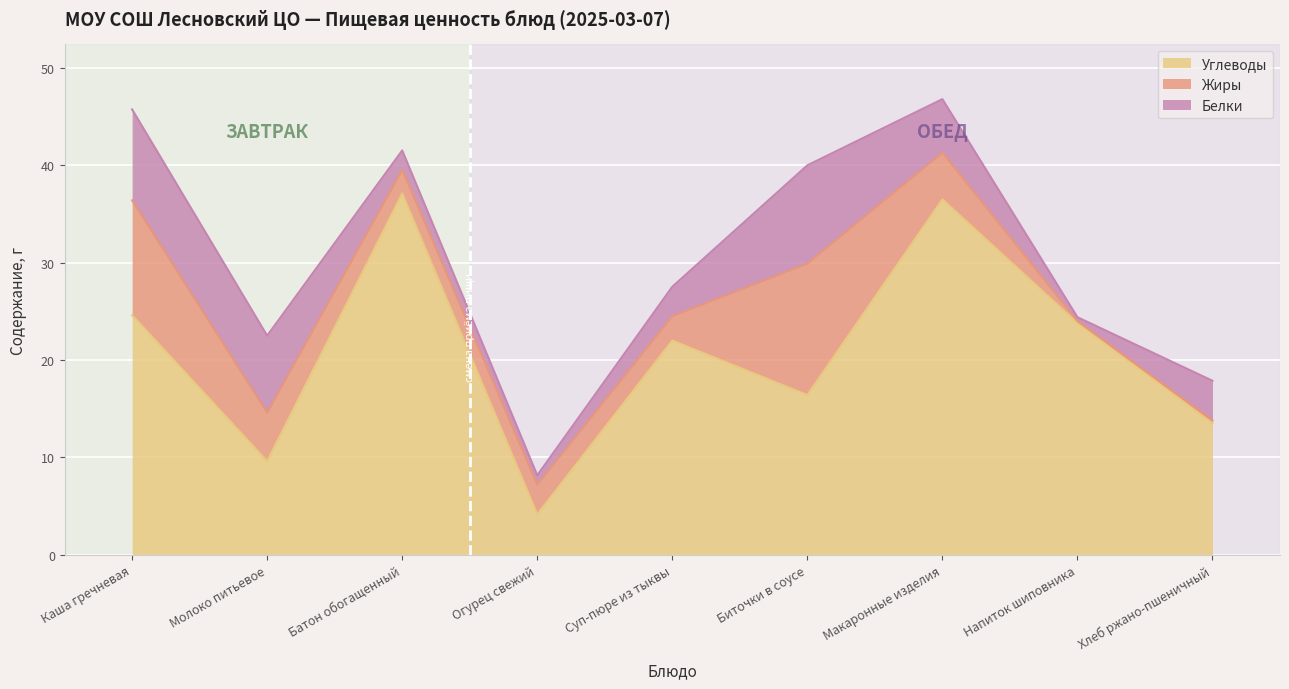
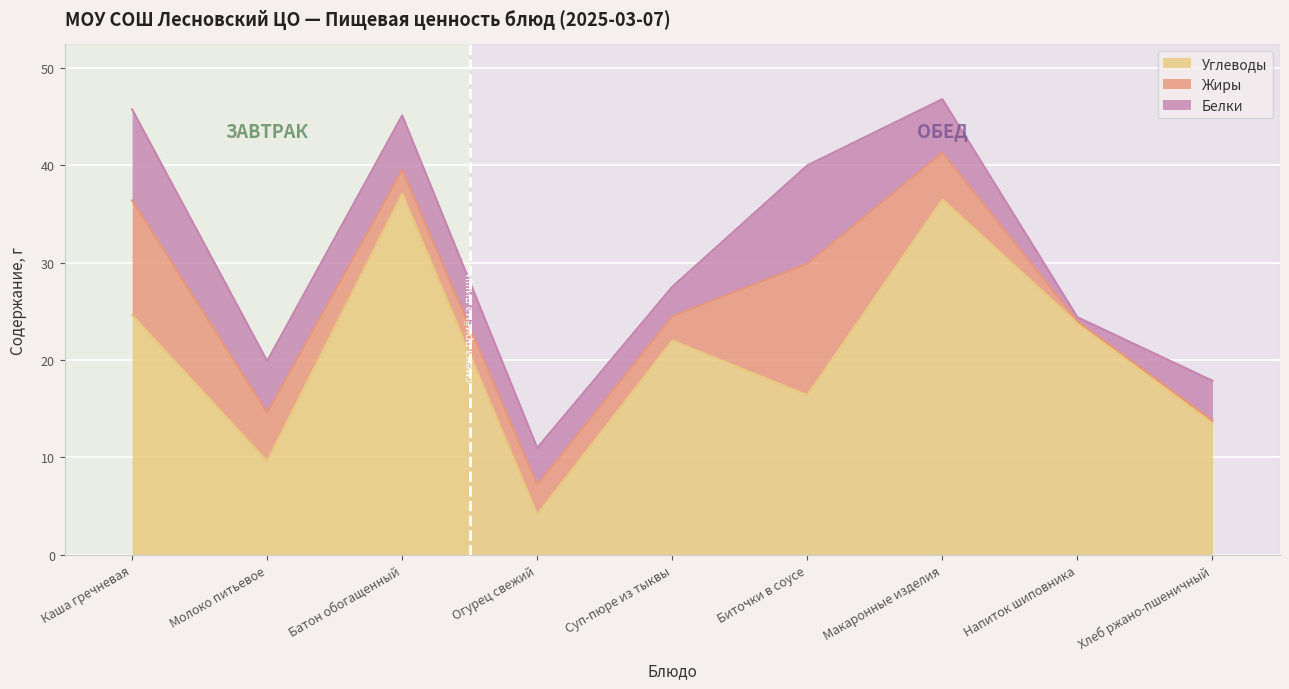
Белки, Молоко питьевое: 8 -> 5
Белки, Батон обогащенный: 2 -> 6
Белки, Огурец свежий: 1 -> 4
